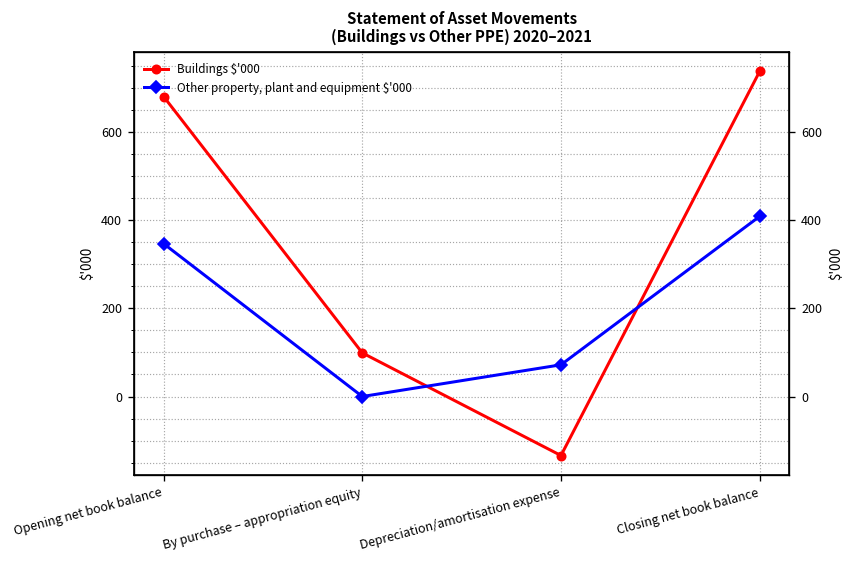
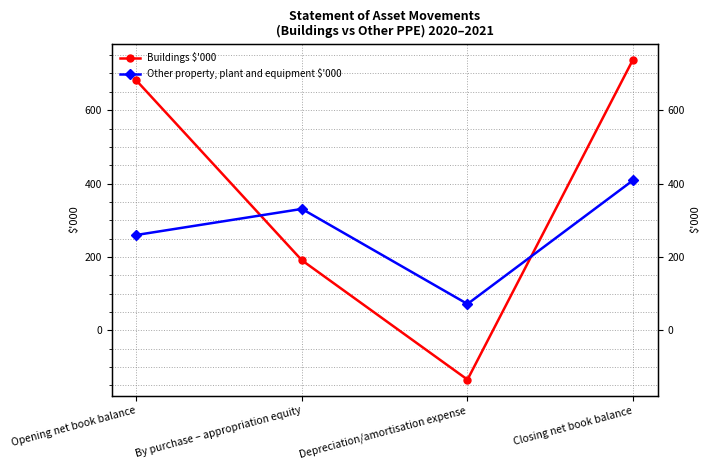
Other property, plant and equipment $'000, Opening net book balance: 350 -> 260
Buildings $'000, By purchase – appropriation equity: 100 -> 190
Other property, plant and equipment $'000, By purchase – appropriation equity: 0 -> 330
